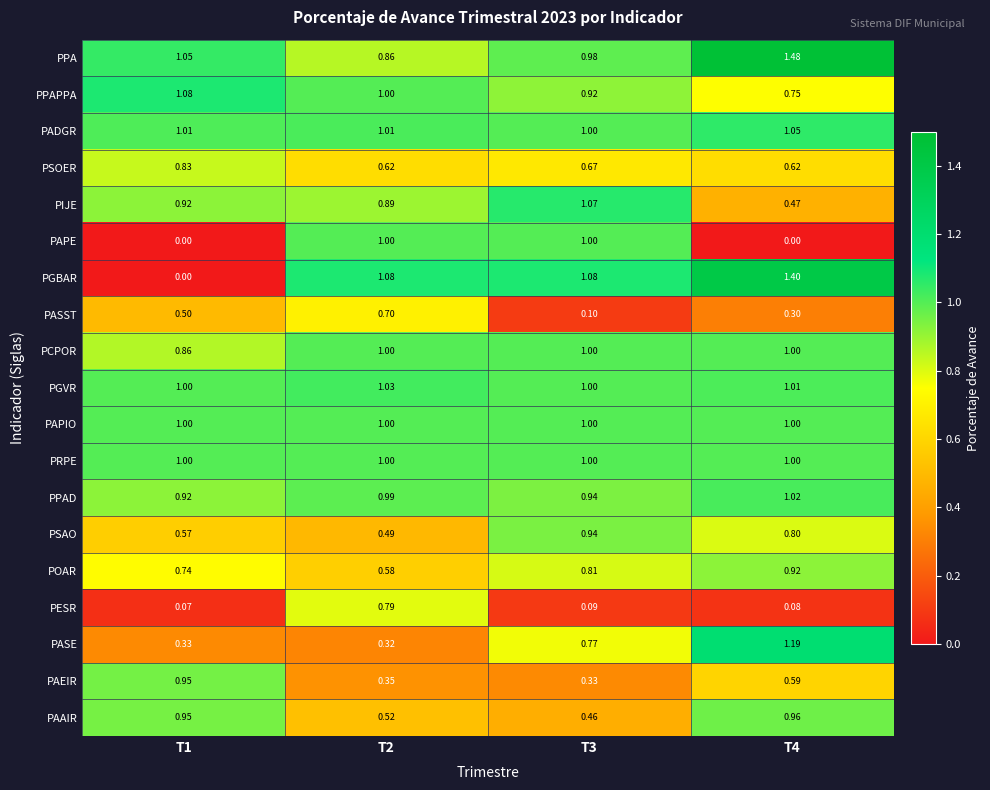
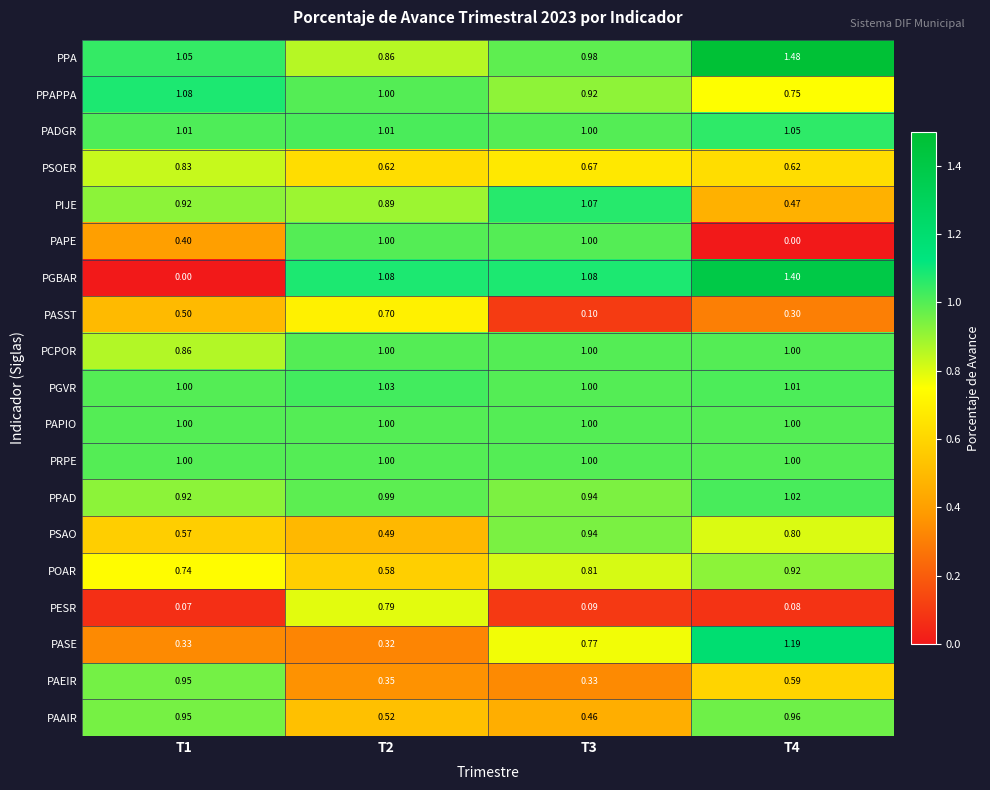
PAPE, T1: 0.00 -> 0.40
